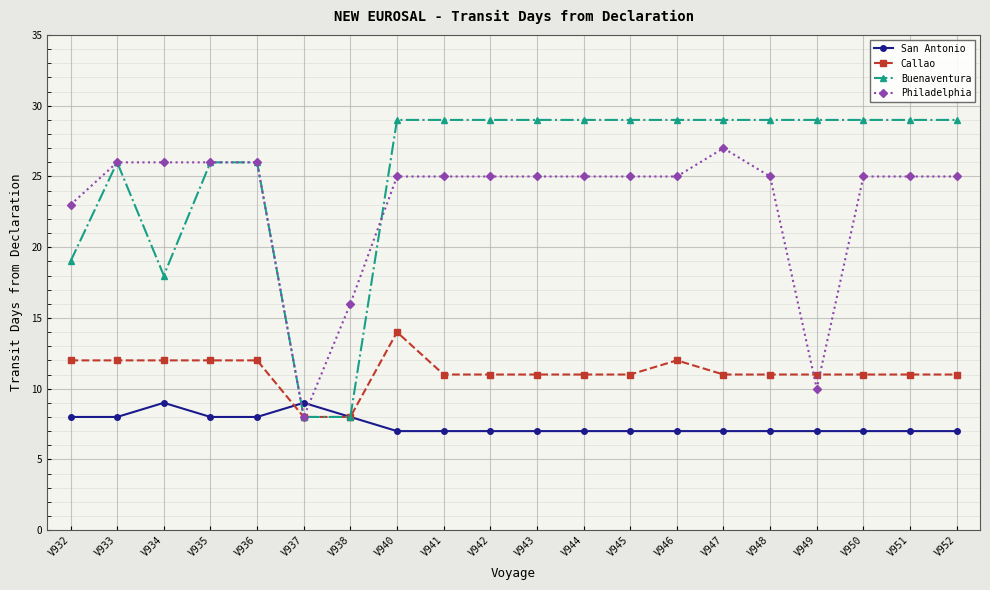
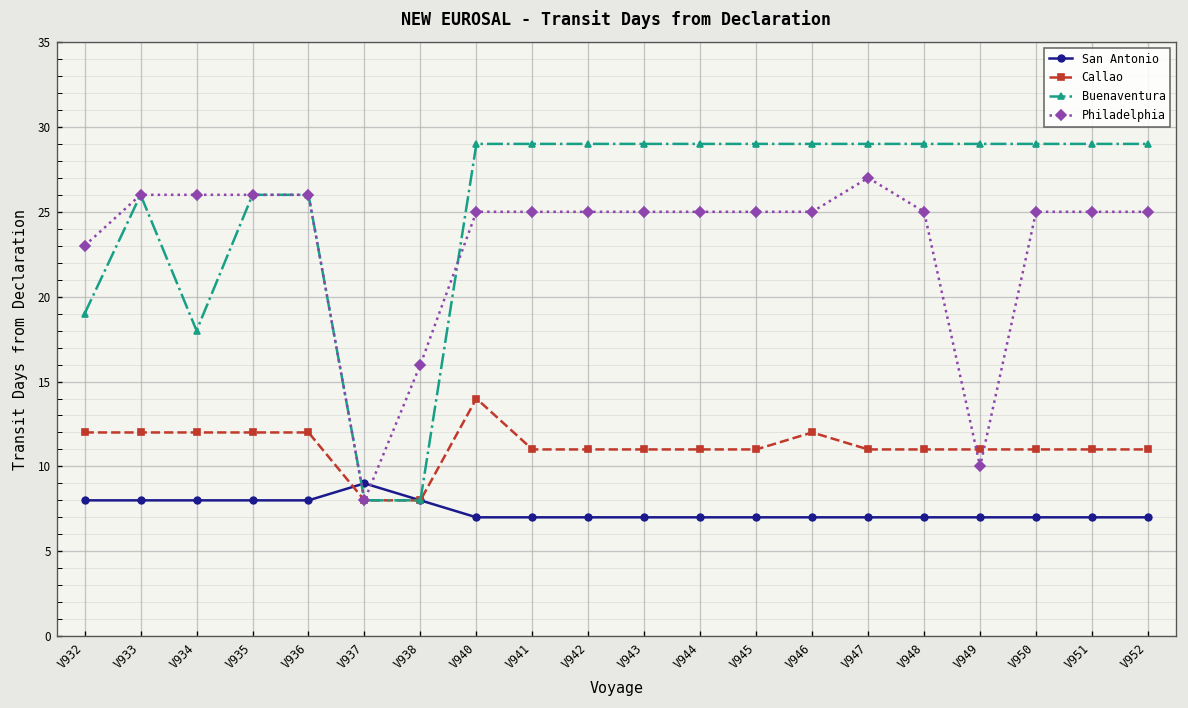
San Antonio, V934: 9 -> 8
